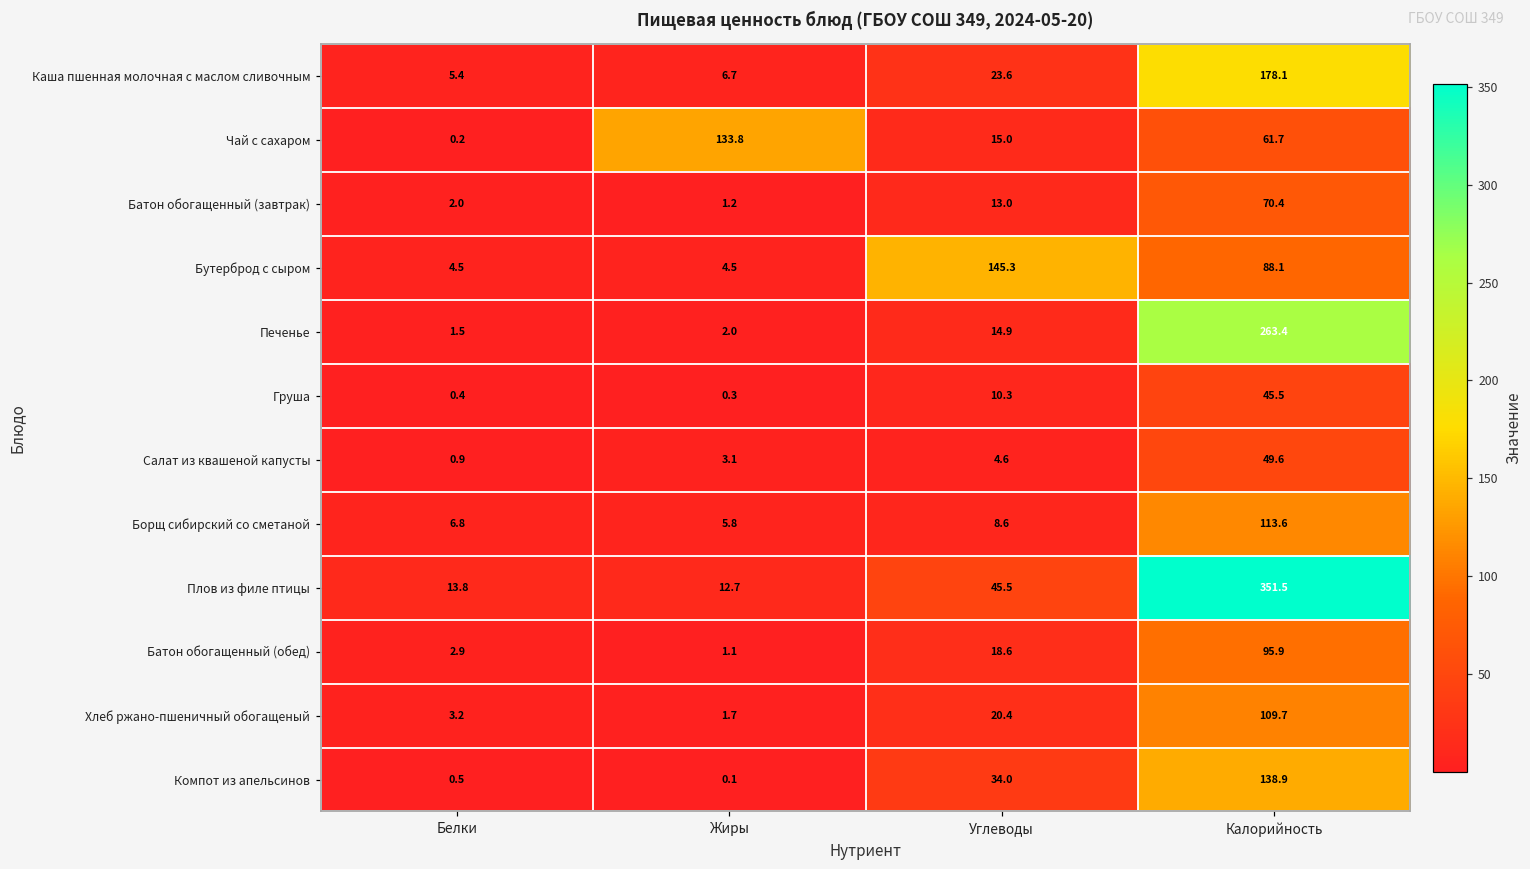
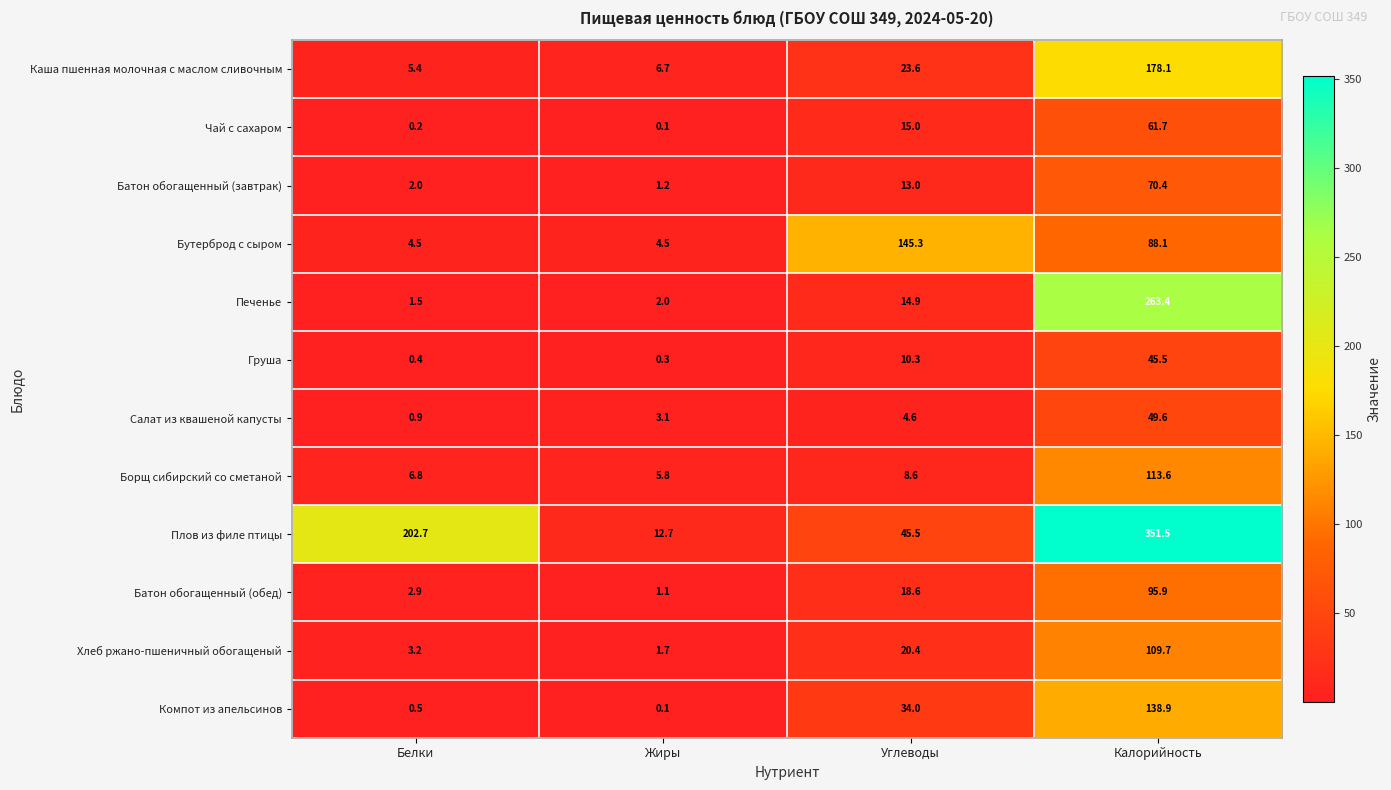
Чай с сахаром, Жиры: 133.8 -> 0.1
Плов из филе птицы, Белки: 13.8 -> 202.7
